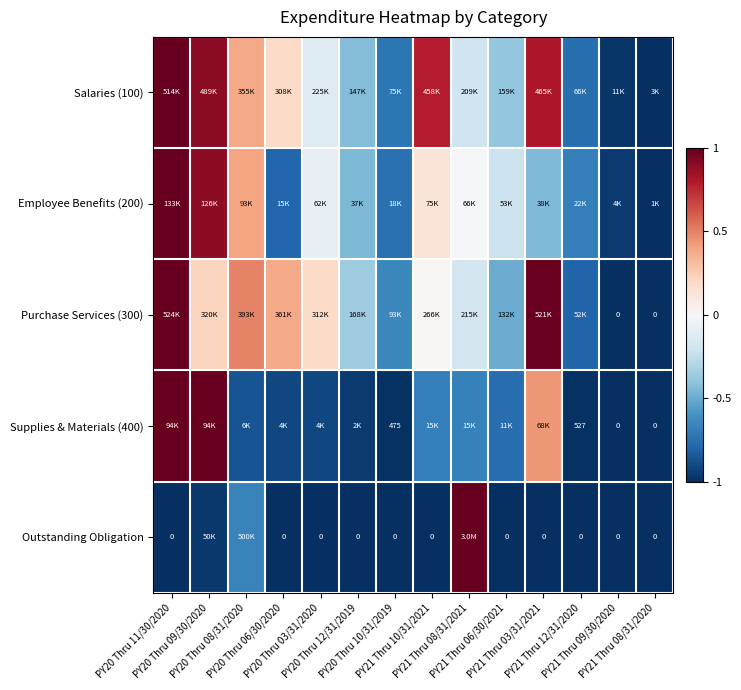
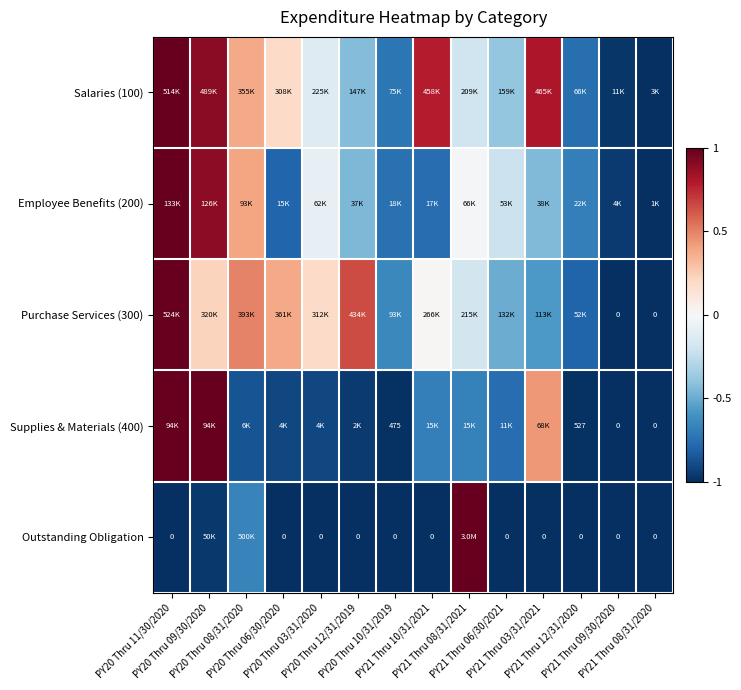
Employee Benefits (200), PY21 Thru 10/31/2021: 75K -> 17K
Purchase Services (300), PY20 Thru 12/31/2019: 168K -> 434K
Purchase Services (300), PY21 Thru 03/31/2021: 521K -> 113K
